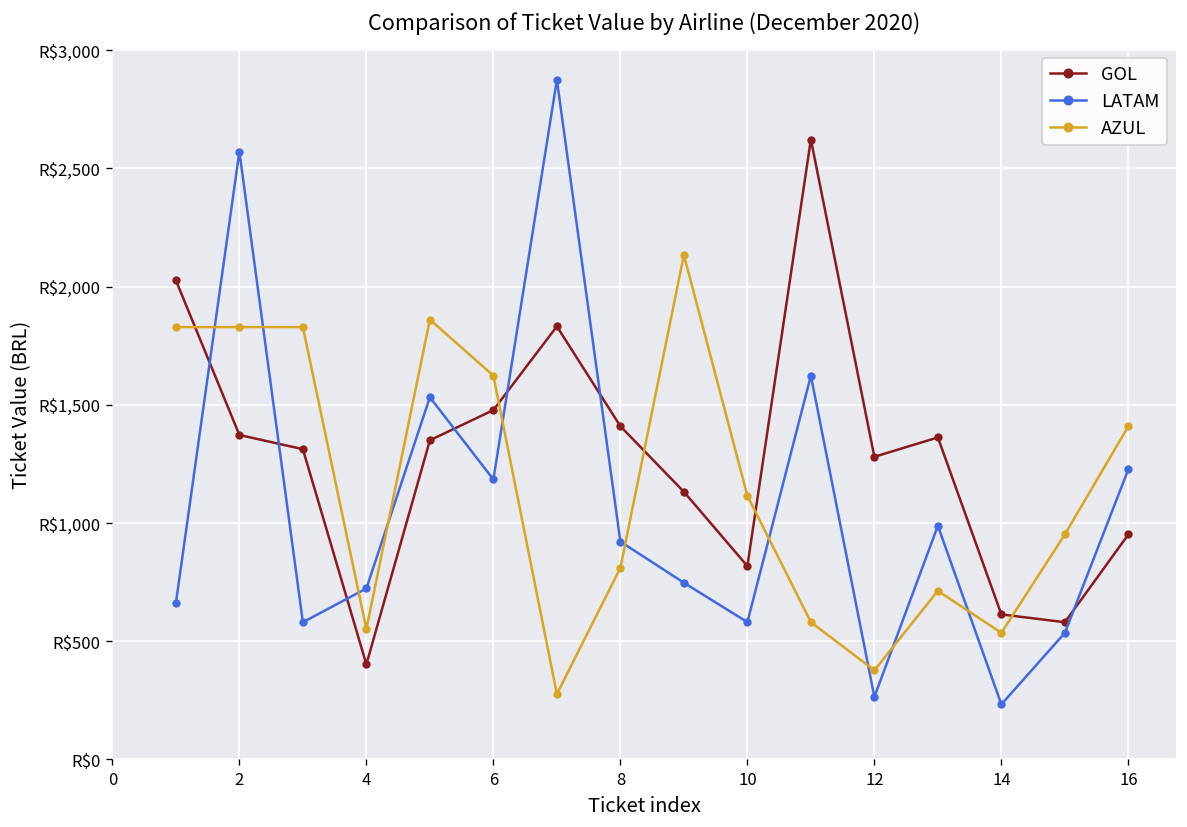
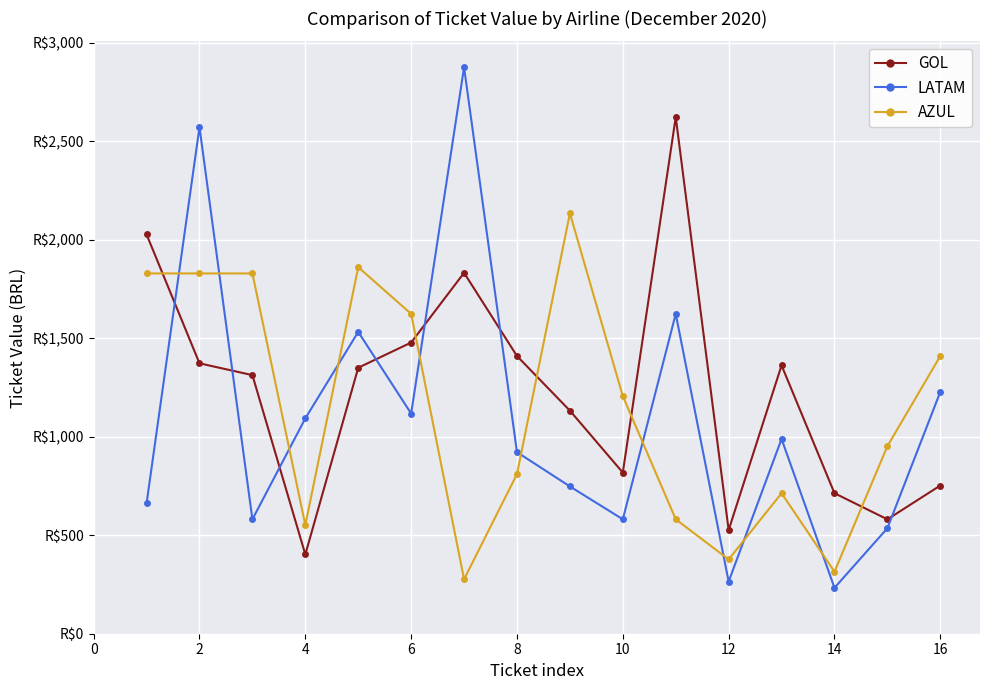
LATAM, 4: R$720 -> R$1,090
LATAM, 6: R$1,180 -> R$1,120
AZUL, 10: R$1,120 -> R$1,210
GOL, 12: R$1,280 -> R$530
GOL, 14: R$610 -> R$710
AZUL, 14: R$540 -> R$310
GOL, 16: R$950 -> R$750
